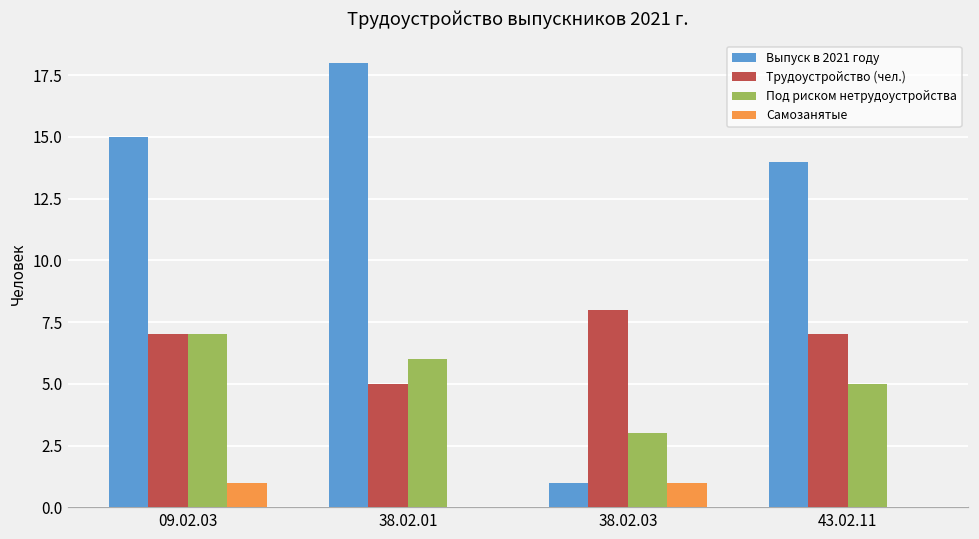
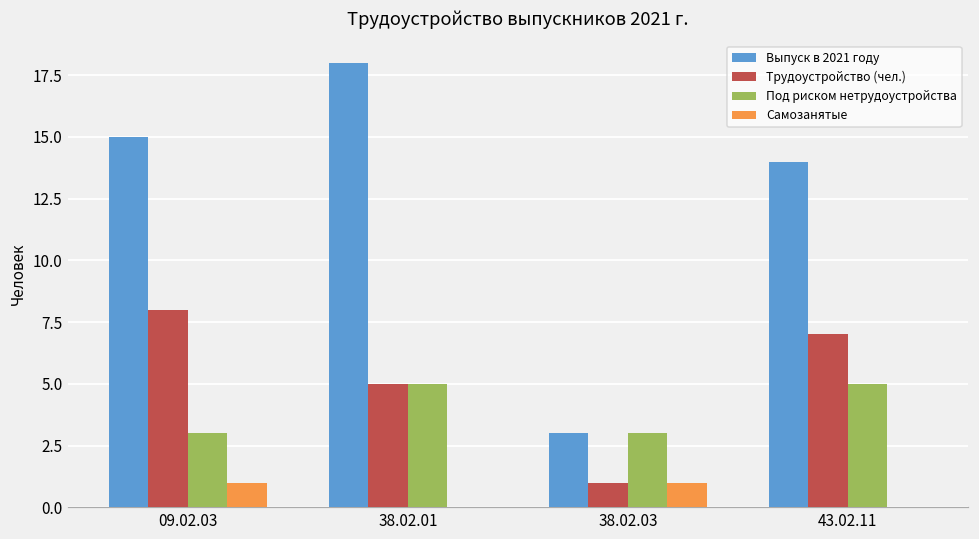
Трудоустройство (чел.), 09.02.03: 7 -> 8
Под риском нетрудоустройства, 09.02.03: 7 -> 3
Под риском нетрудоустройства, 38.02.01: 6 -> 5
Выпуск в 2021 году, 38.02.03: 1 -> 3
Трудоустройство (чел.), 38.02.03: 8 -> 1
